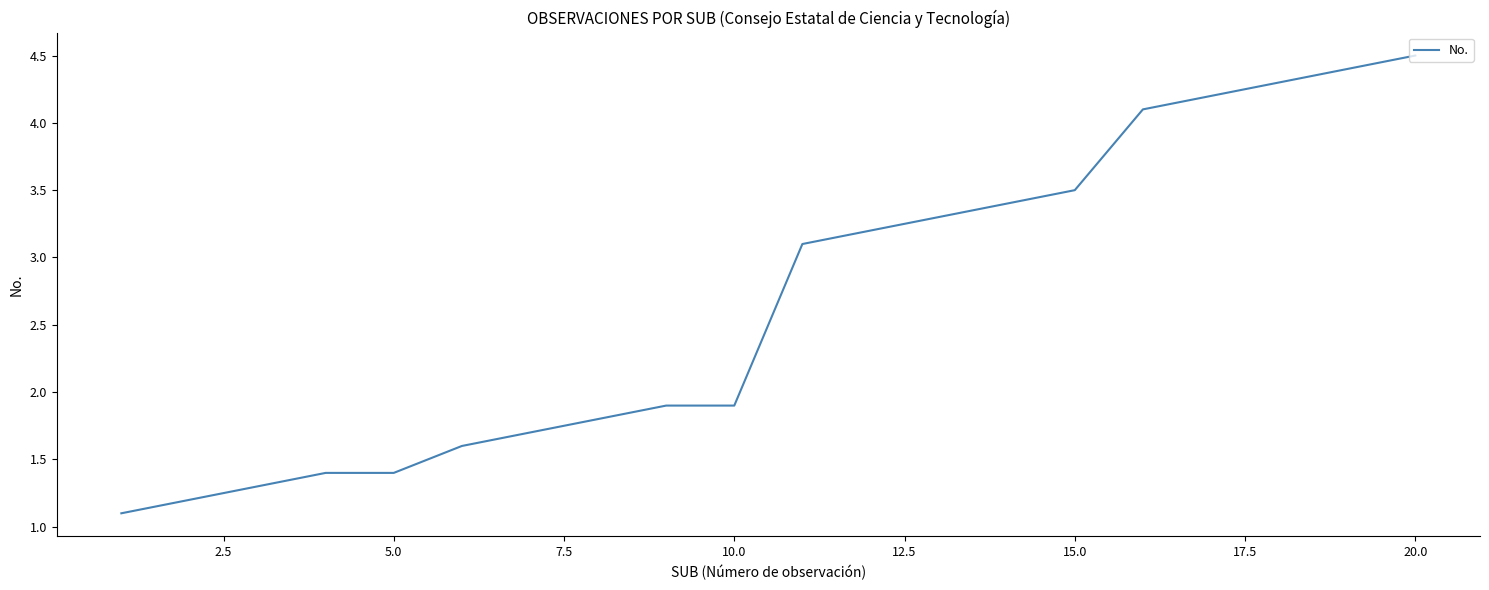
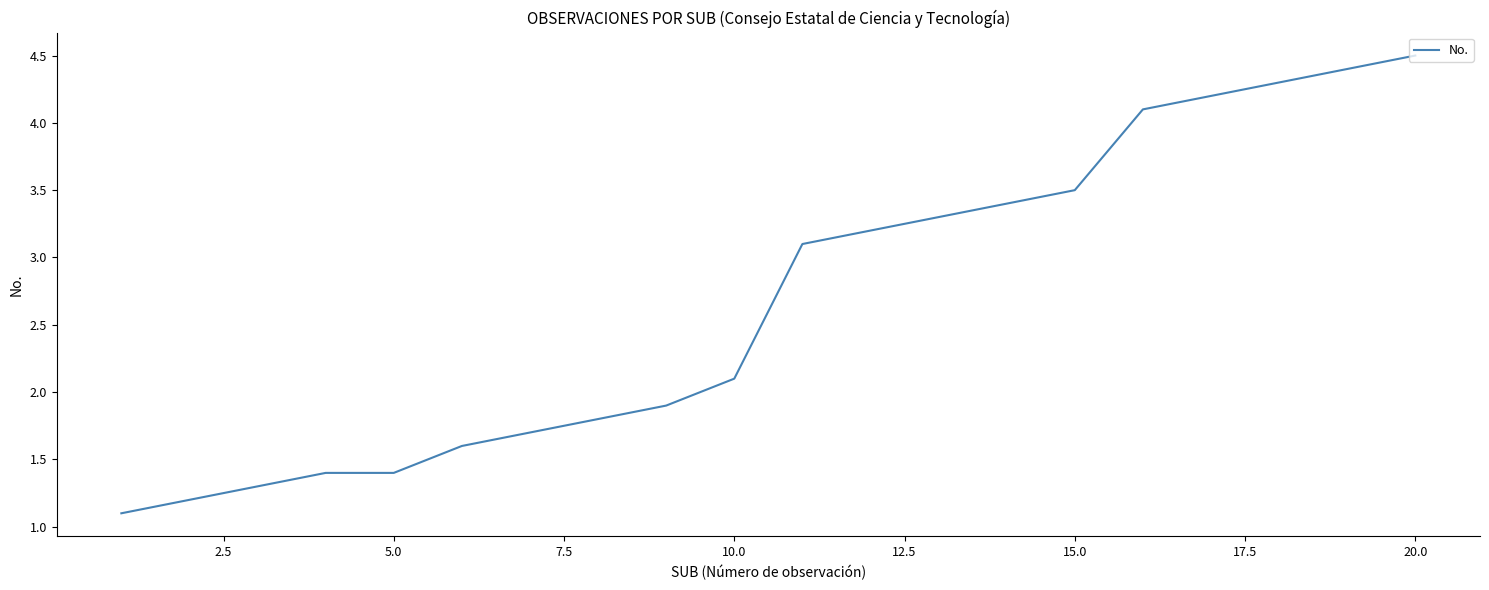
10.0: 1.9 -> 2.1
